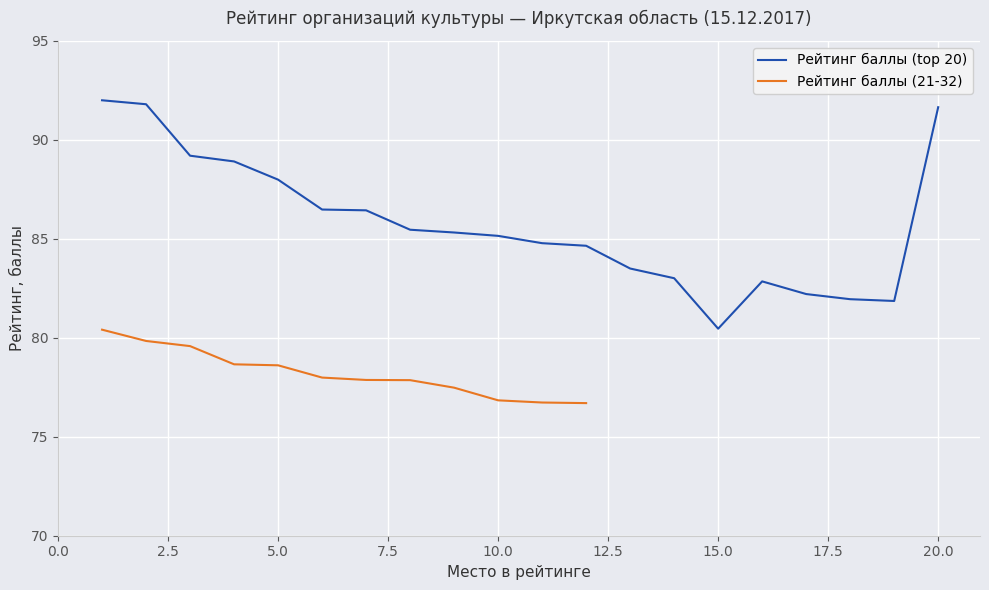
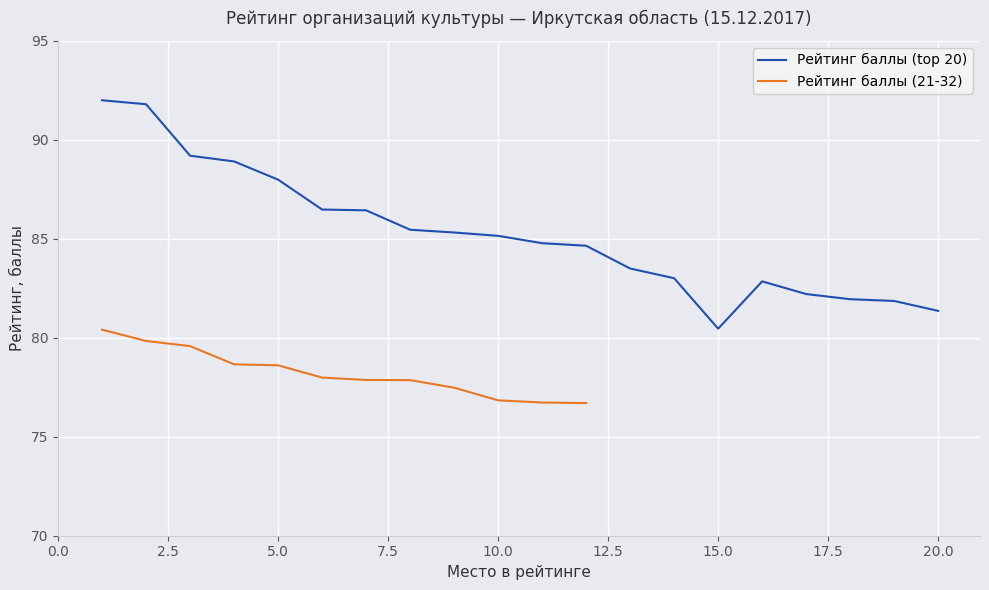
Рейтинг баллы (top 20), 20.0: 91.7 -> 81.4
